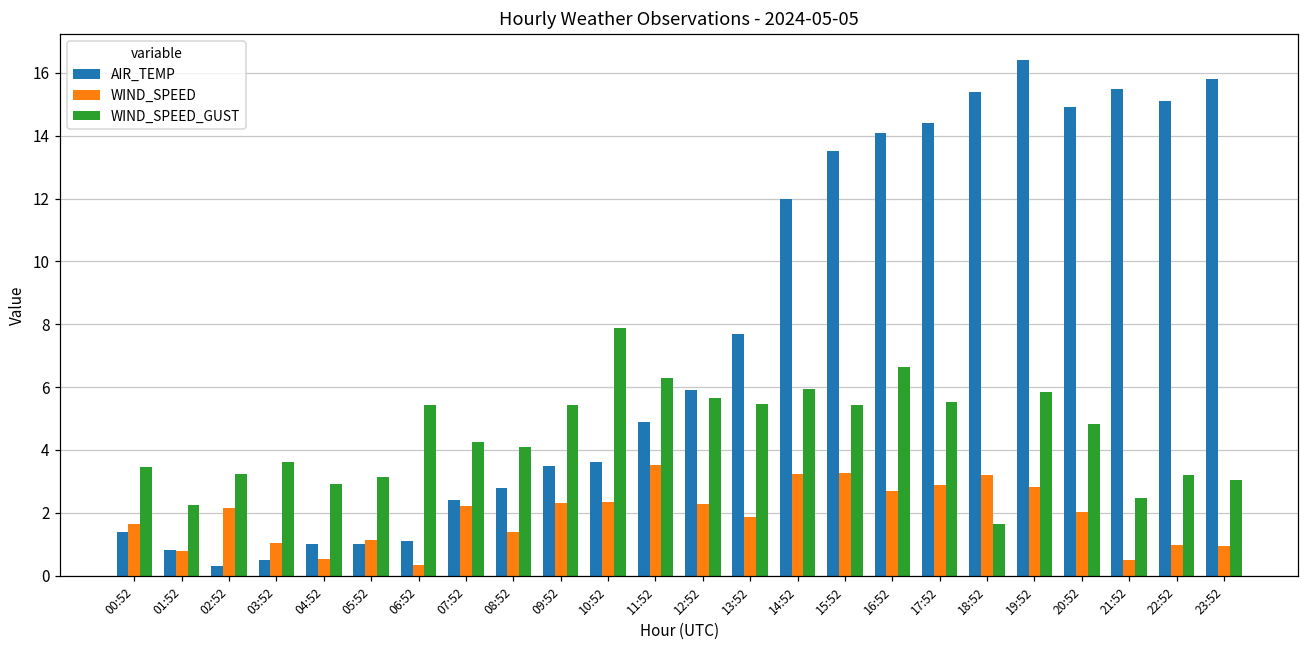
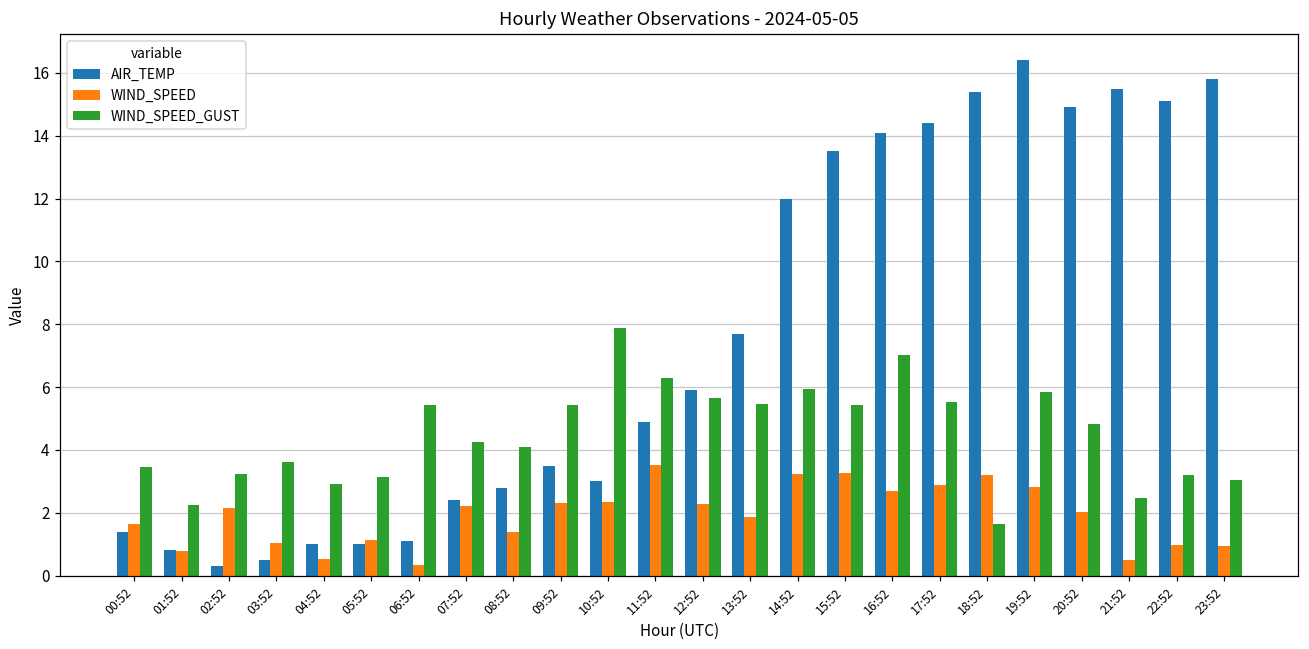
AIR_TEMP, 10:52: 3.6 -> 3.0
WIND_SPEED_GUST, 16:52: 6.6 -> 7.0
